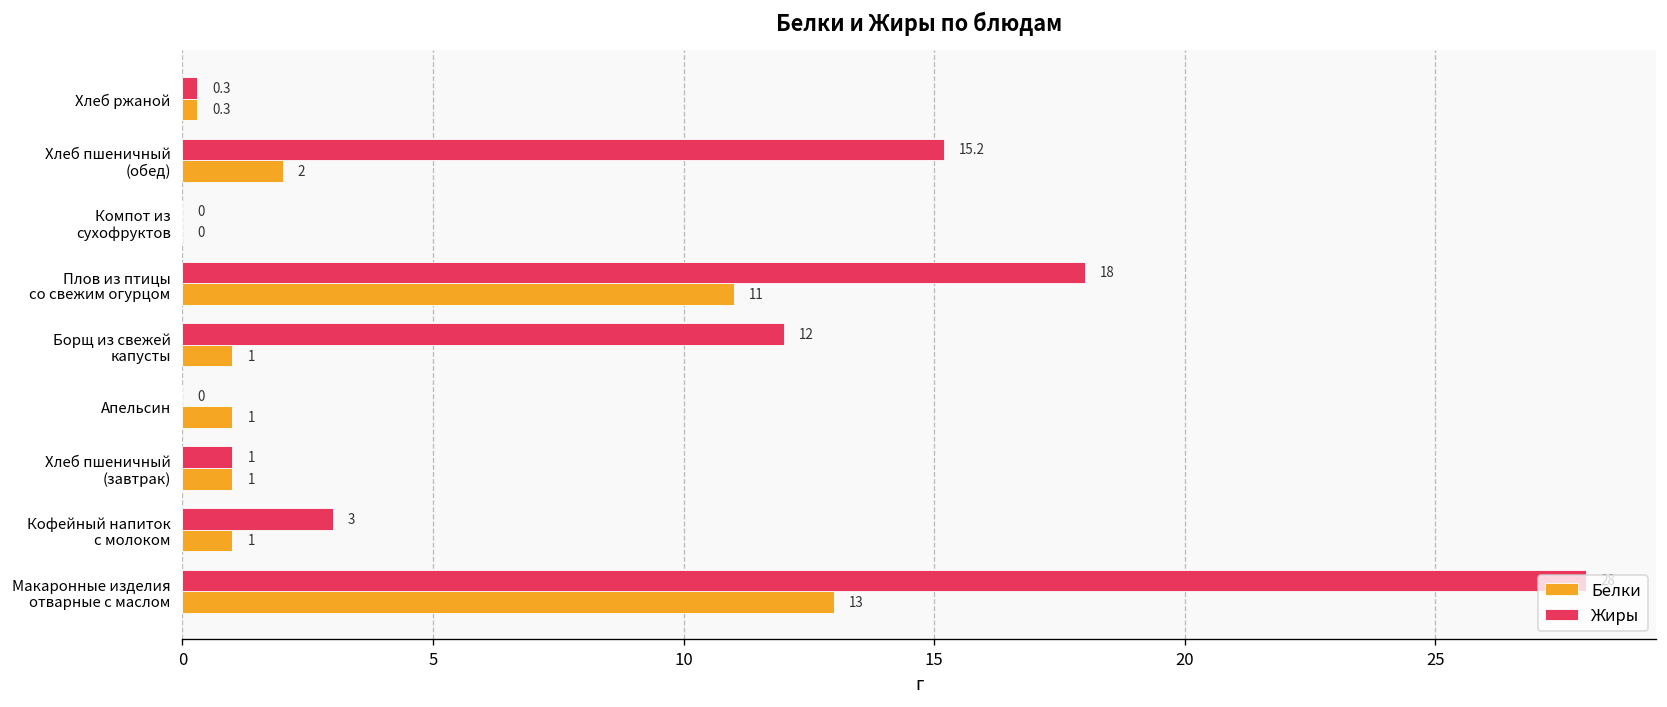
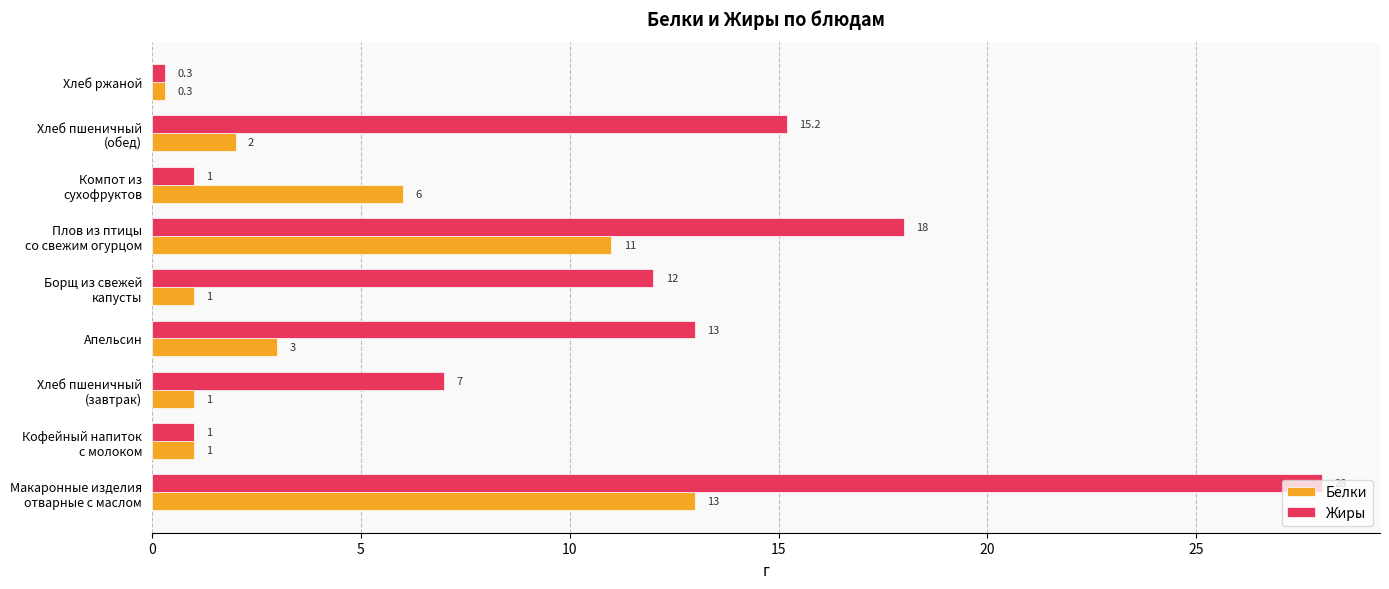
Жиры, Компот из сухофруктов: 0 -> 1
Белки, Компот из сухофруктов: 0 -> 6
Жиры, Апельсин: 0 -> 13
Белки, Апельсин: 1 -> 3
Жиры, Хлеб пшеничный (завтрак): 1 -> 7
Жиры, Кофейный напиток с молоком: 3 -> 1
